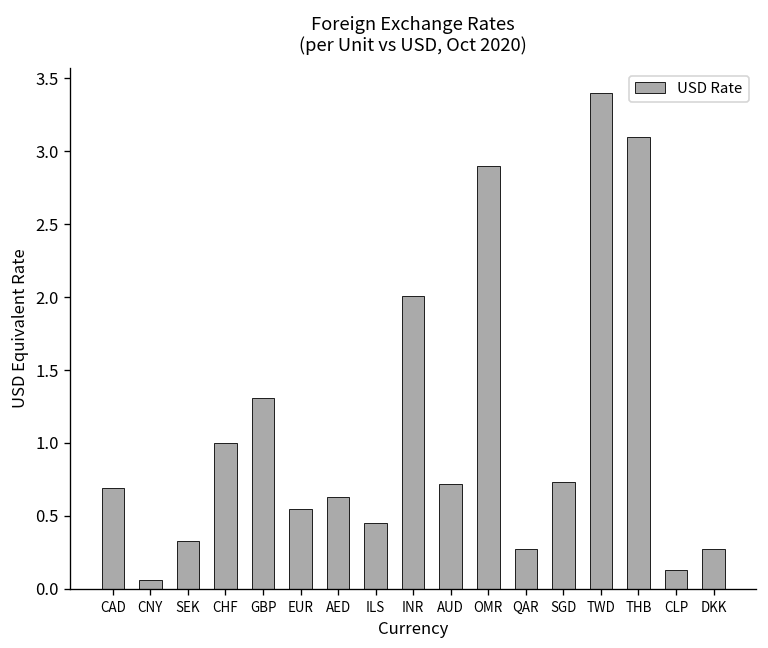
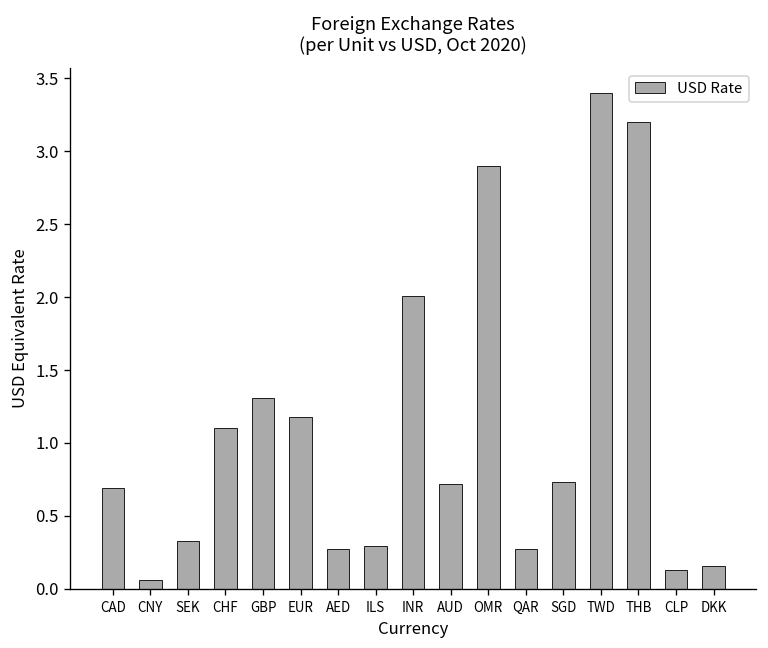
CHF: 1.0 -> 1.1
EUR: 0.55 -> 1.18
AED: 0.63 -> 0.27
ILS: 0.45 -> 0.29
THB: 3.1 -> 3.2
DKK: 0.27 -> 0.16
